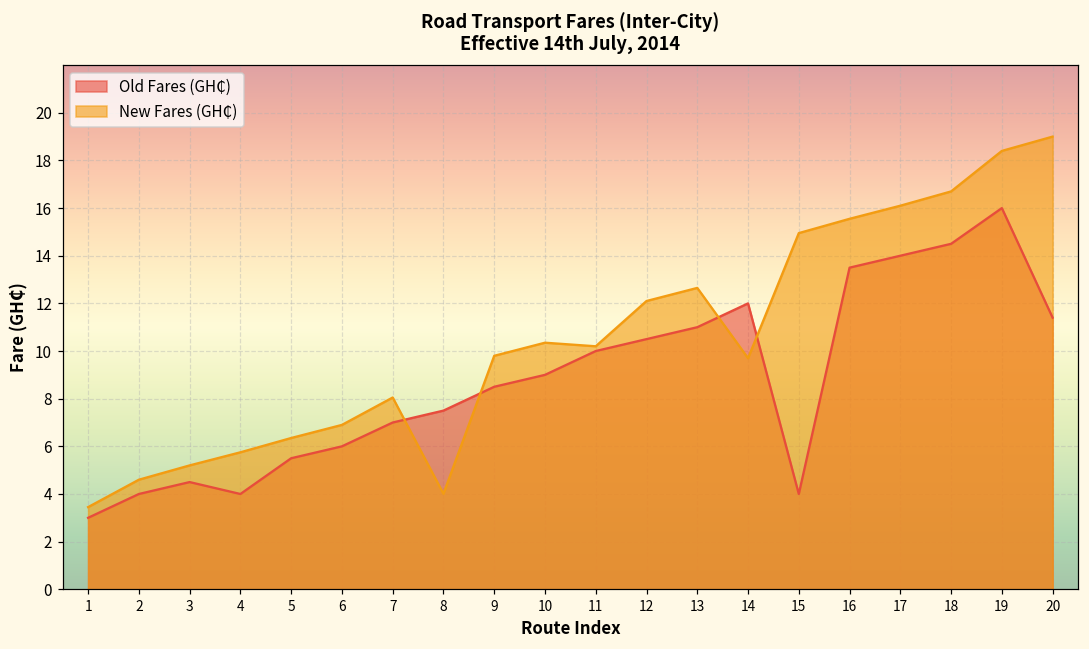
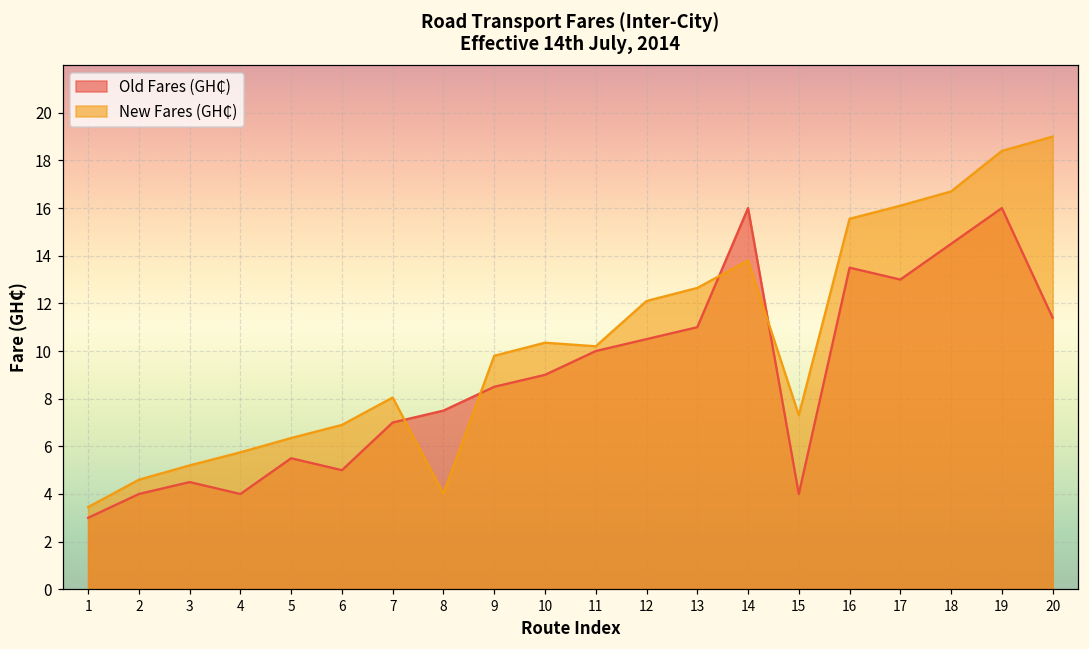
Old Fares (GH₵), 6: 6 -> 5
Old Fares (GH₵), 14: 12 -> 16
New Fares (GH₵), 14: 9.7 -> 13.8
New Fares (GH₵), 15: 15.0 -> 7.3
Old Fares (GH₵), 17: 14 -> 13
